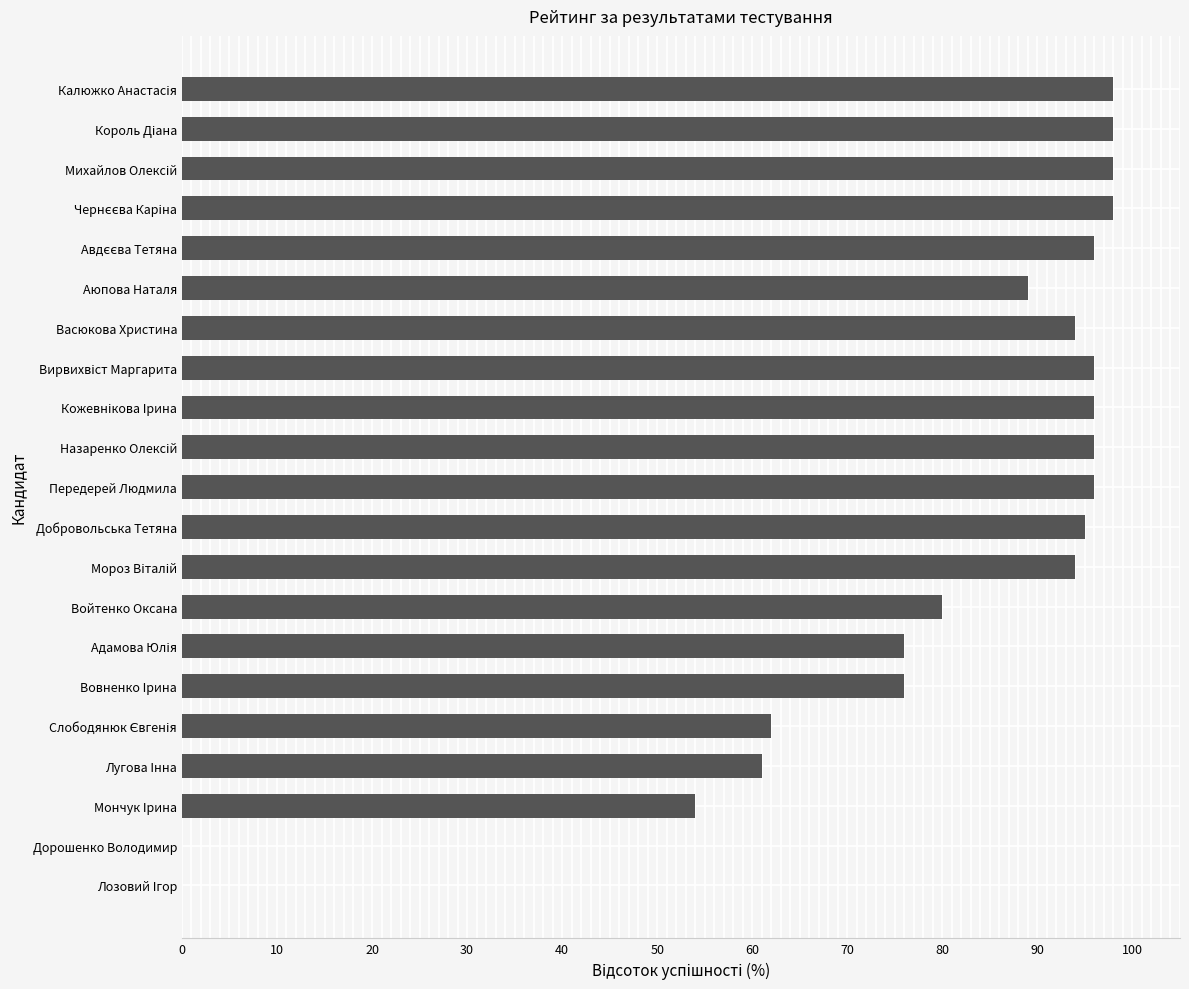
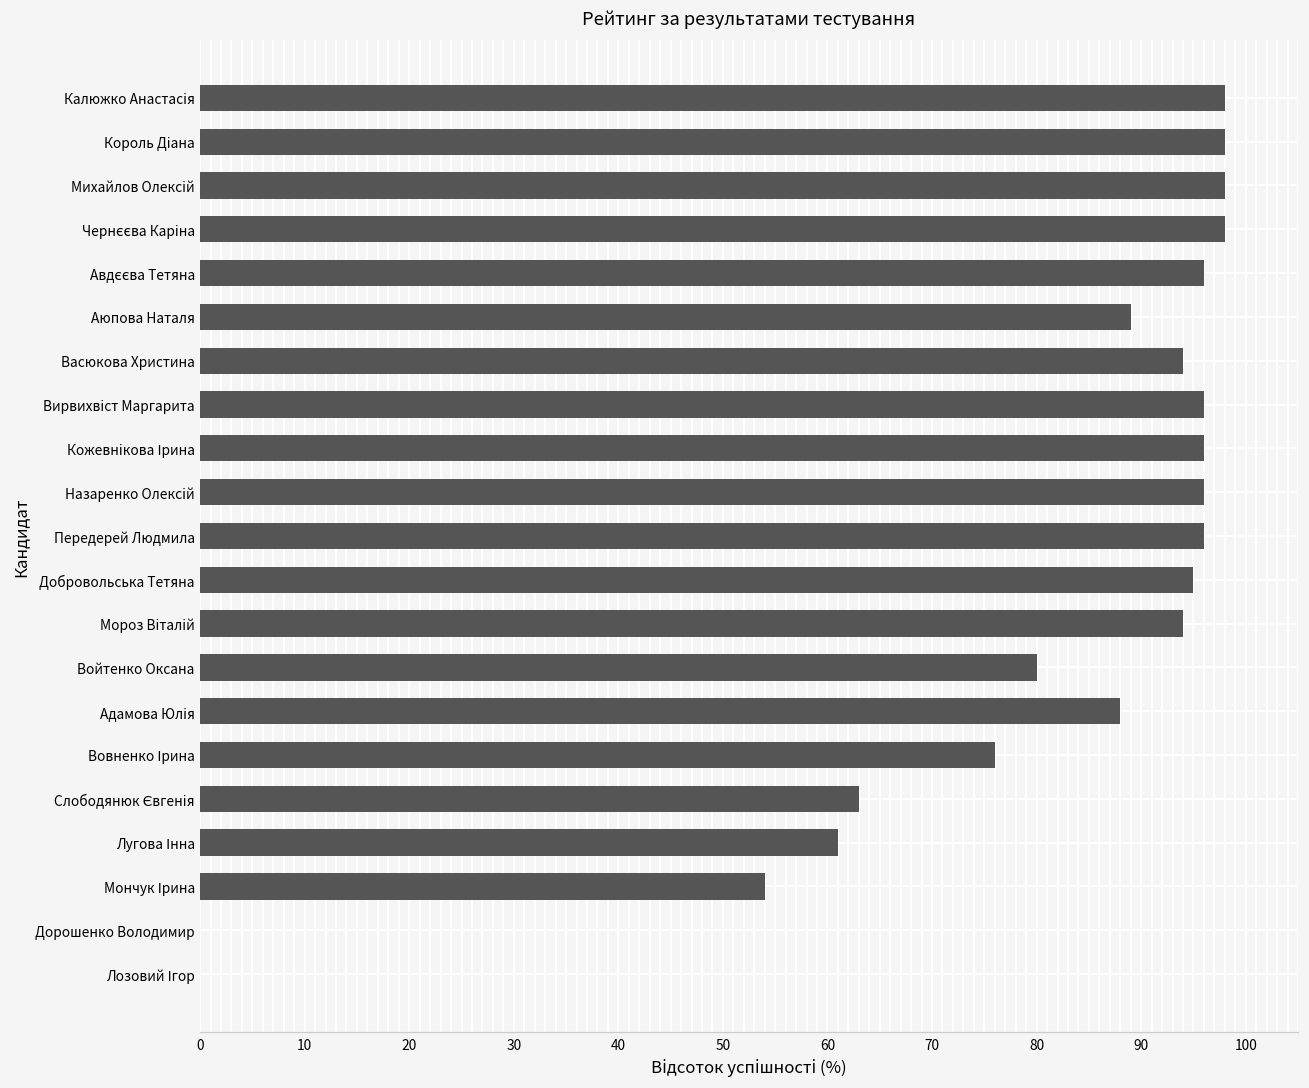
Адамова Юлія: 76 -> 88
Слободянюк Євгенія: 62 -> 63
